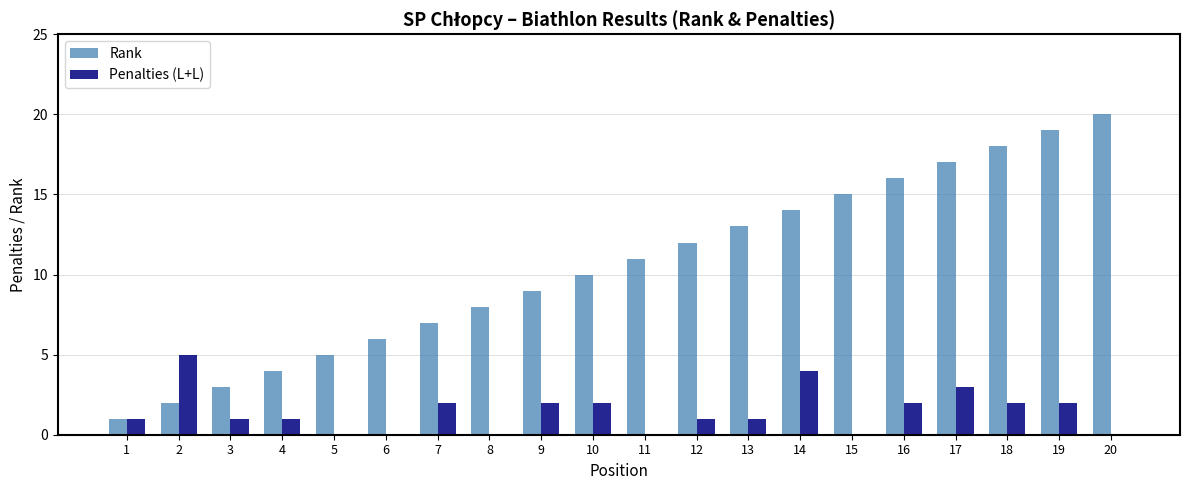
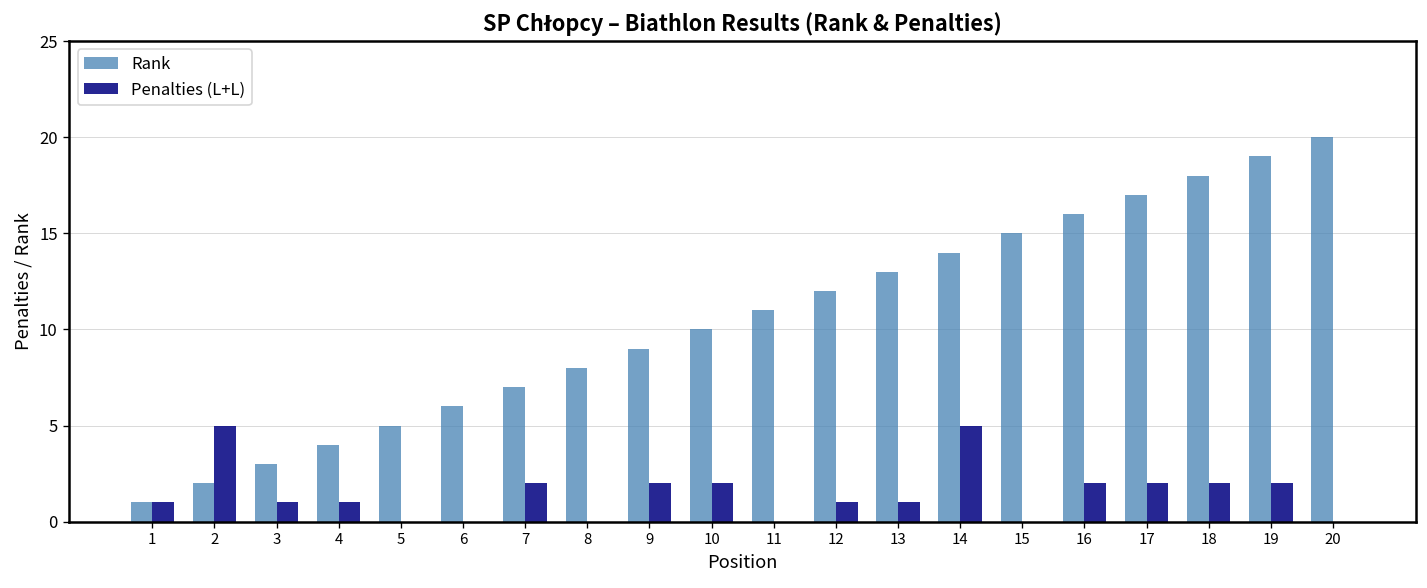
Penalties (L+L), 14: 4 -> 5
Penalties (L+L), 17: 3 -> 2
